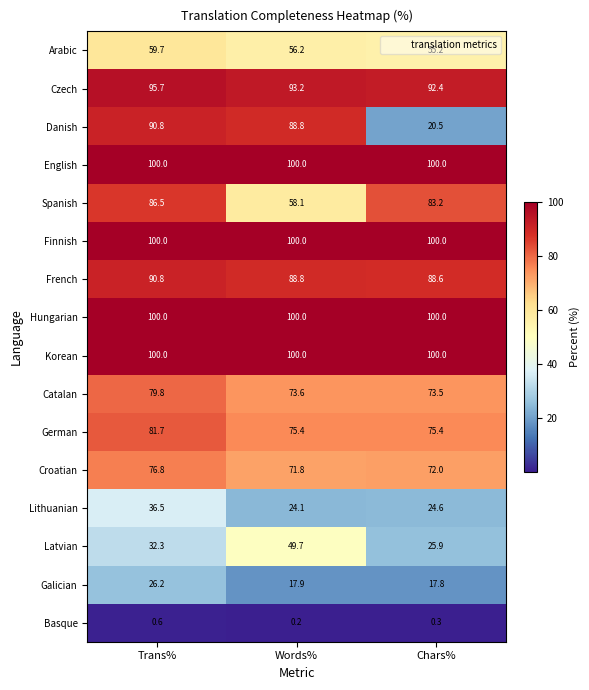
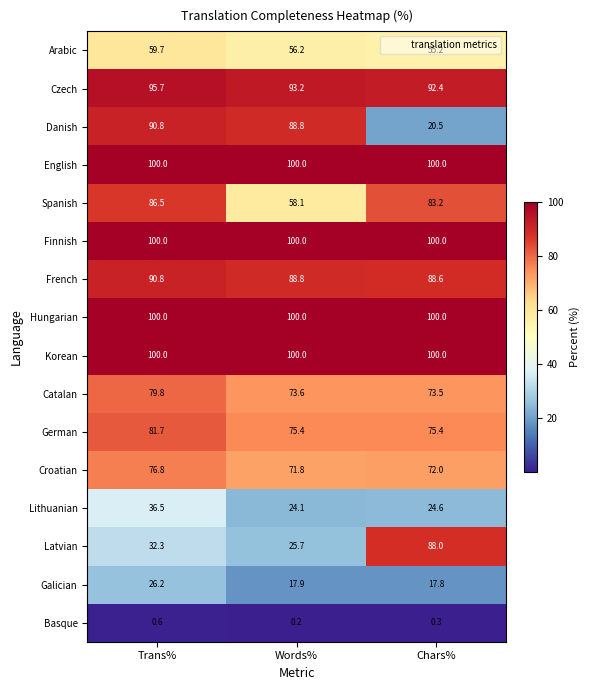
Latvian, Words%: 49.7 -> 25.7
Latvian, Chars%: 25.9 -> 88.0
